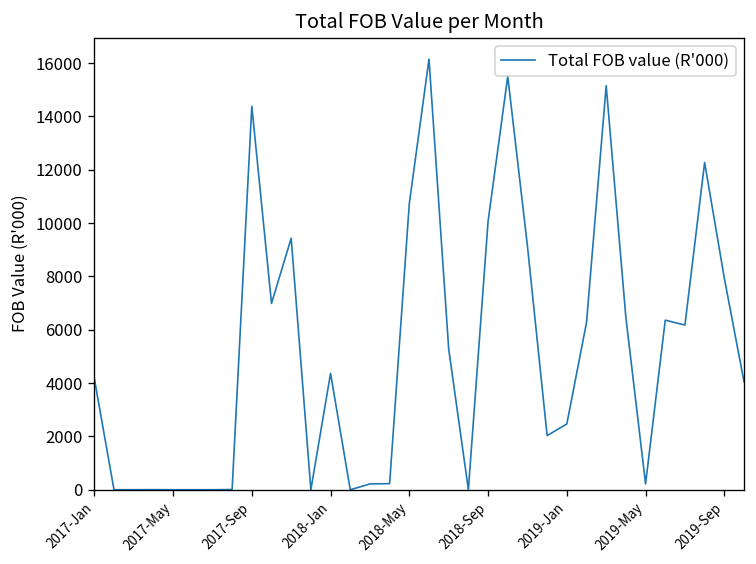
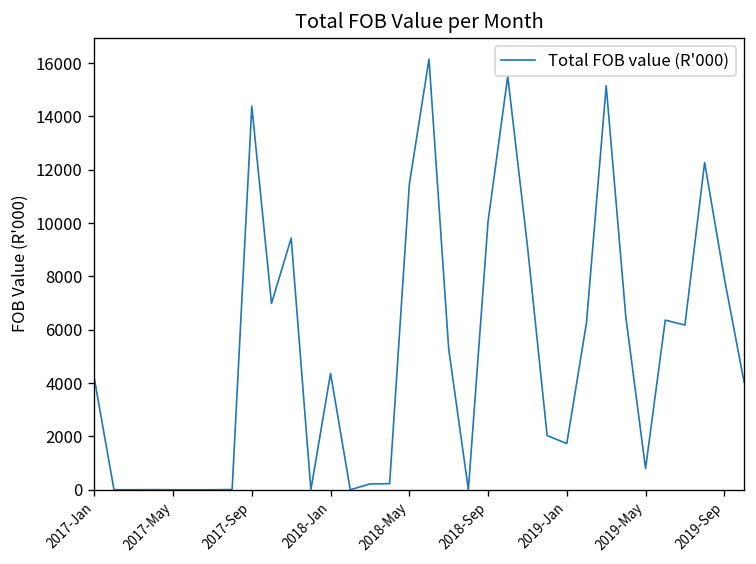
2018-May: 10700 -> 11400
2019-Jan: 2500 -> 1700
2019-May: 200 -> 800
